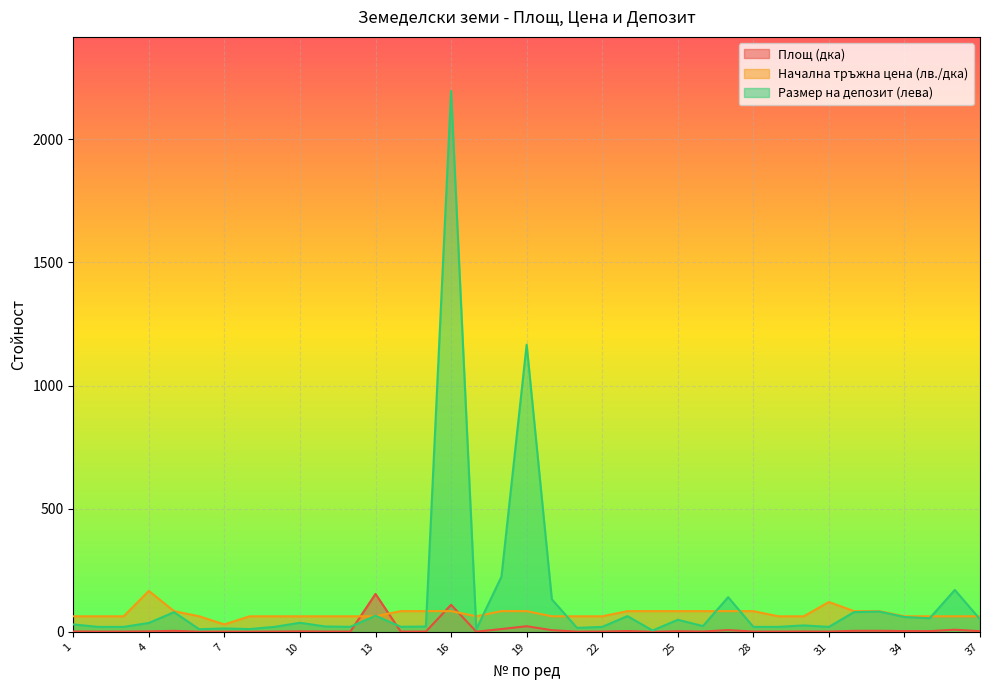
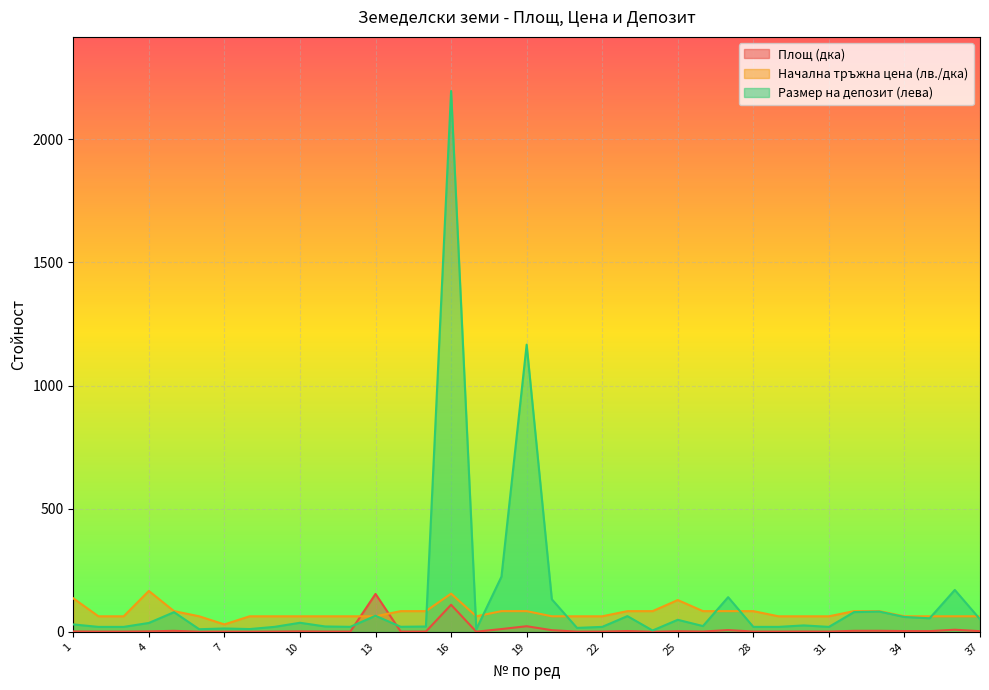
Начална тръжна цена (лв./дка), 1: 60 -> 140
Начална тръжна цена (лв./дка), 16: 80 -> 160
Начална тръжна цена (лв./дка), 25: 80 -> 130
Начална тръжна цена (лв./дка), 31: 120 -> 60
